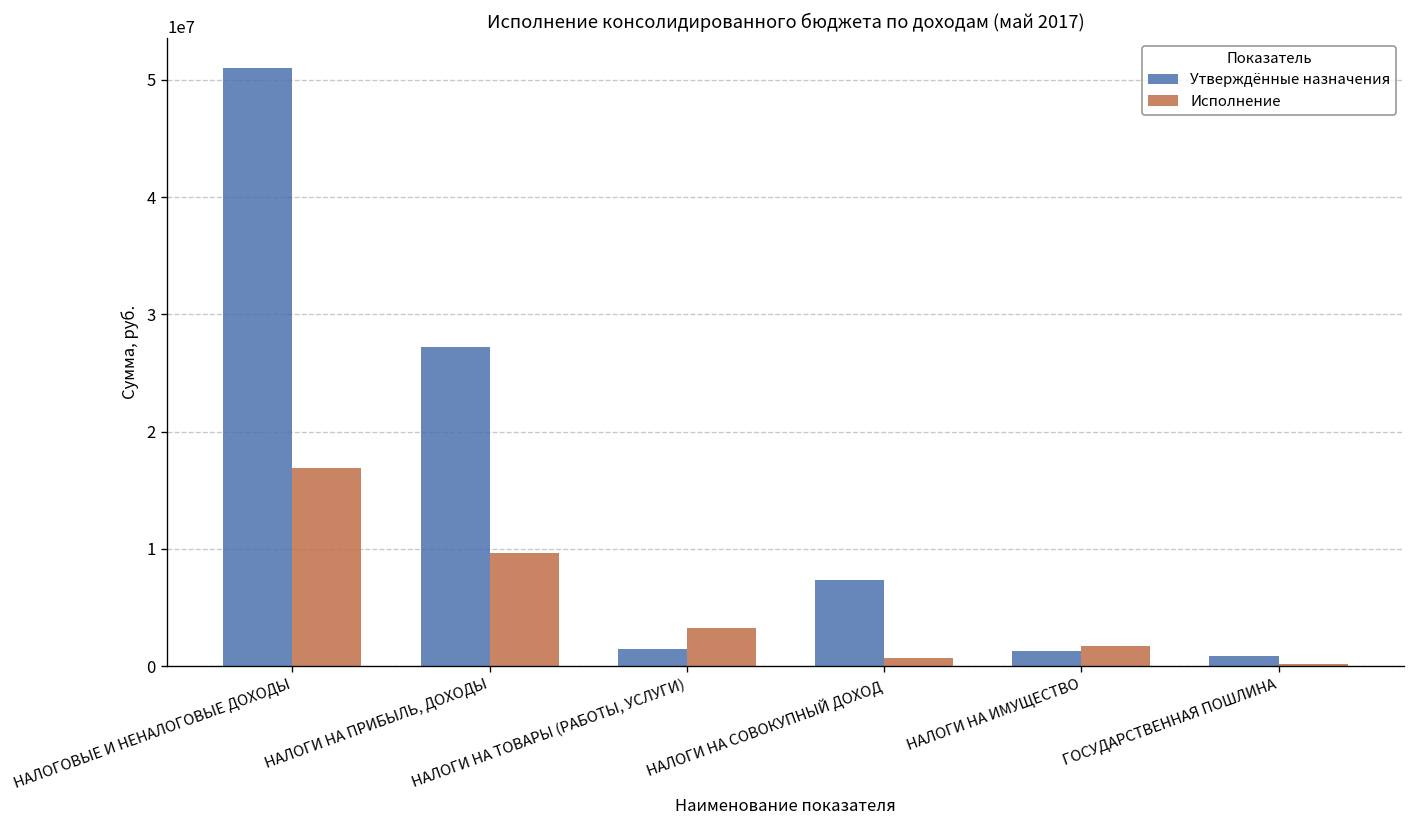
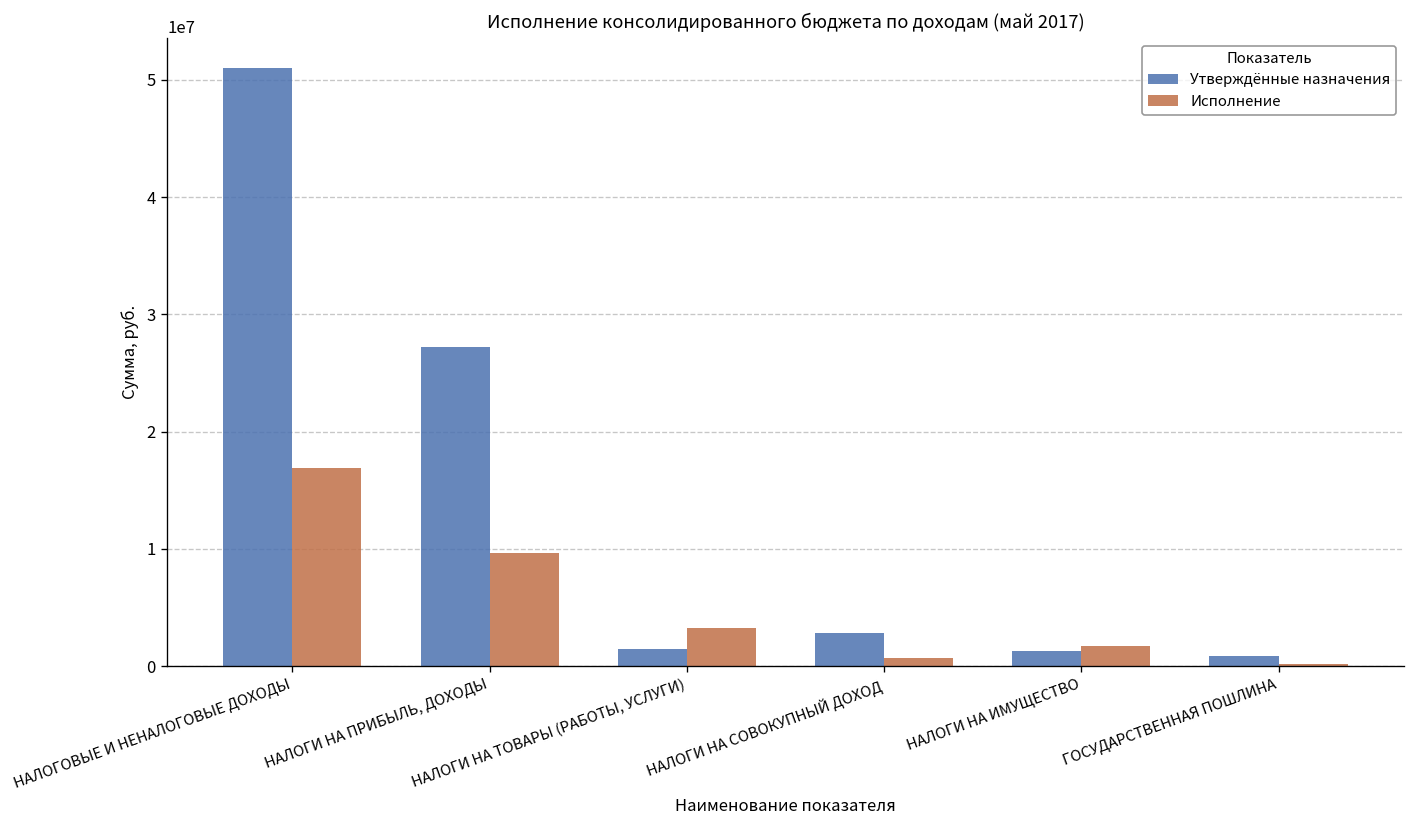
Утверждённые назначения, НАЛОГИ НА СОВОКУПНЫЙ ДОХОД: 7000000 -> 3000000
